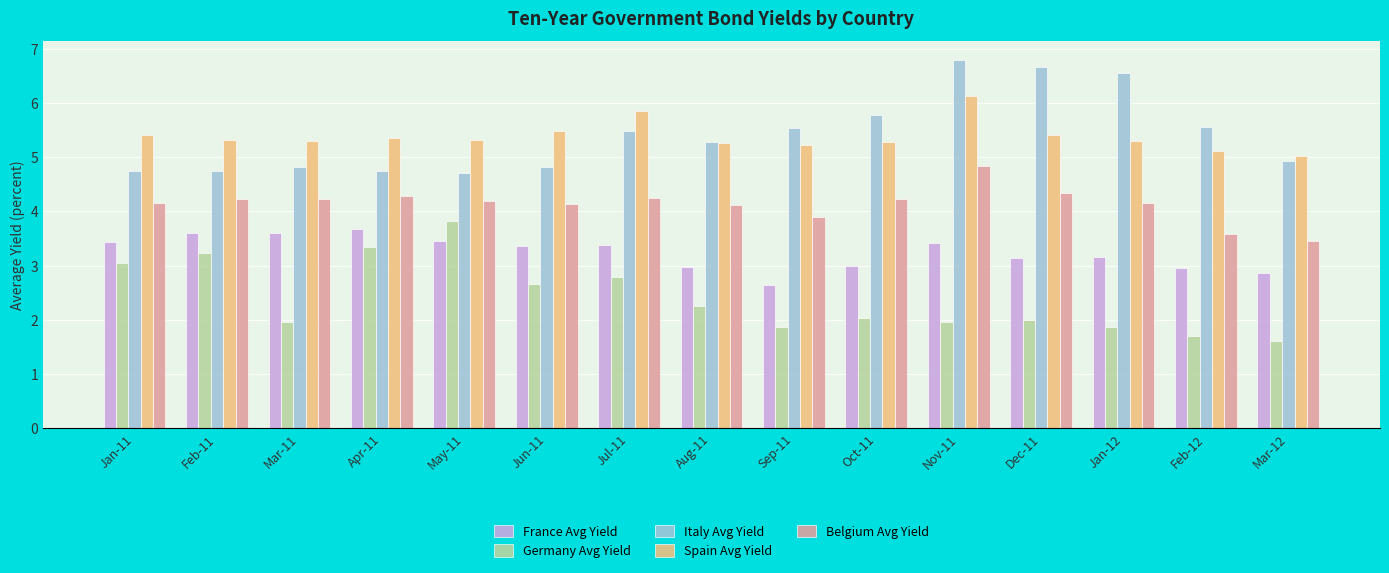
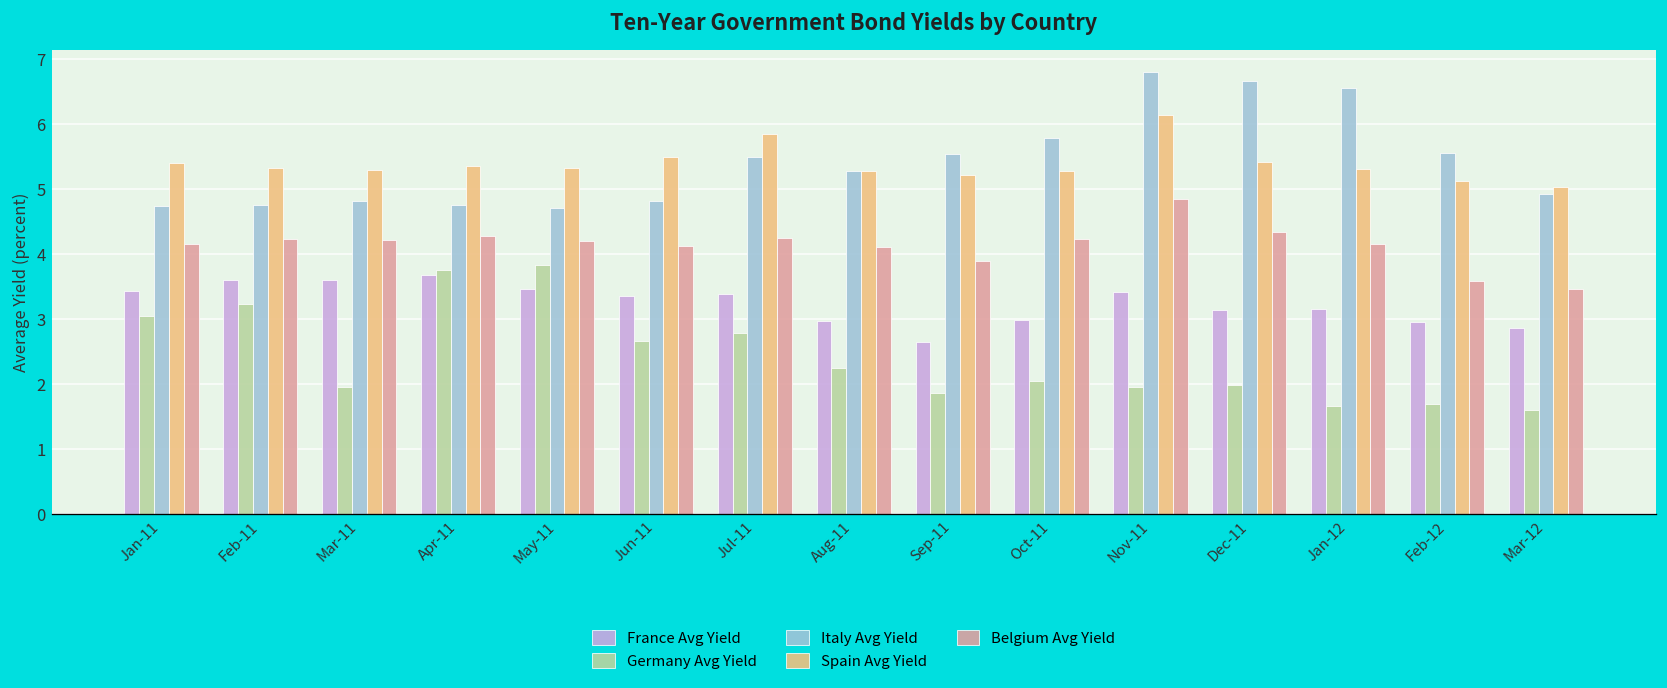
Germany Avg Yield, Apr-11: 3.4 -> 3.8
Germany Avg Yield, Jan-12: 1.9 -> 1.7
